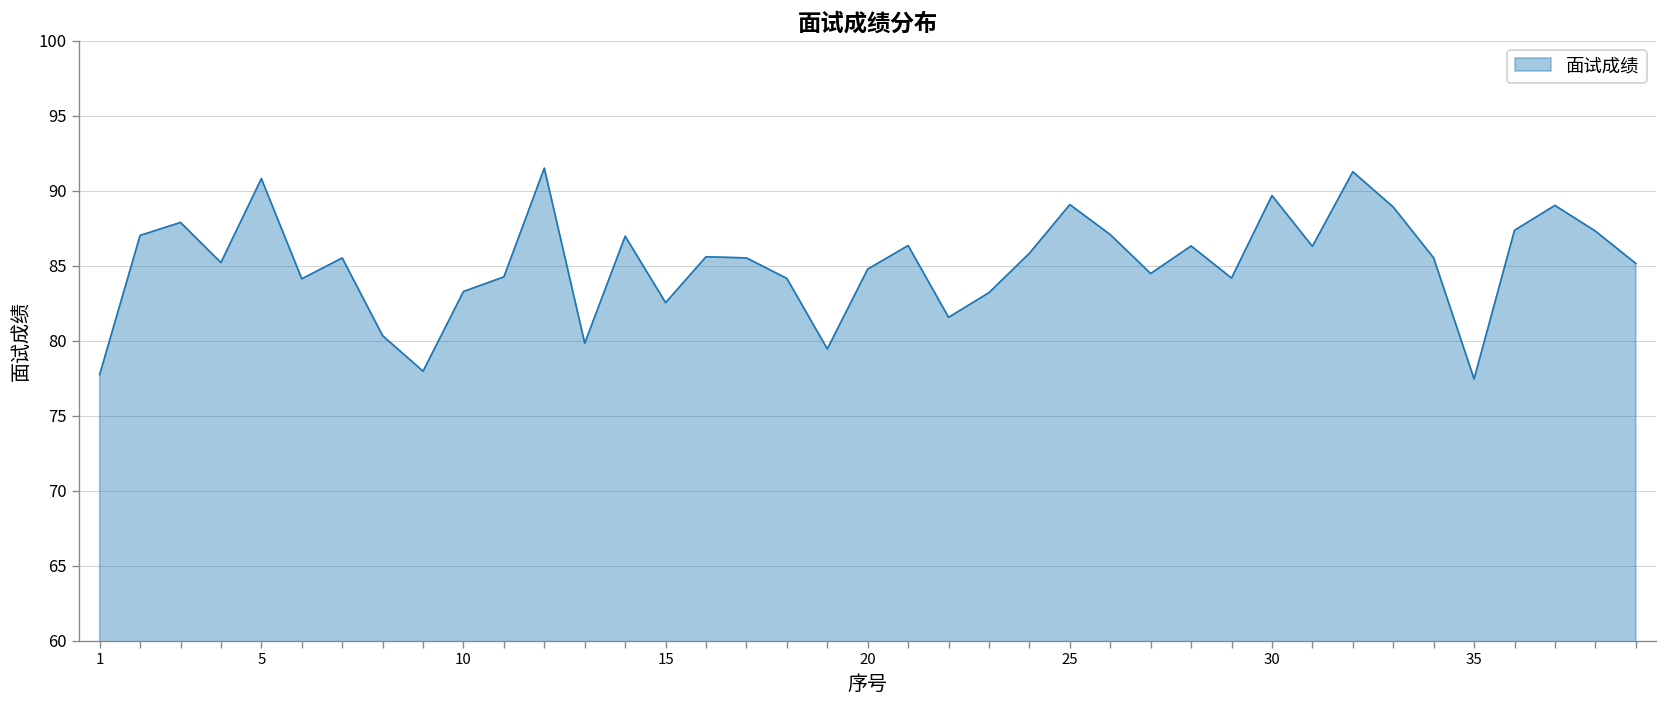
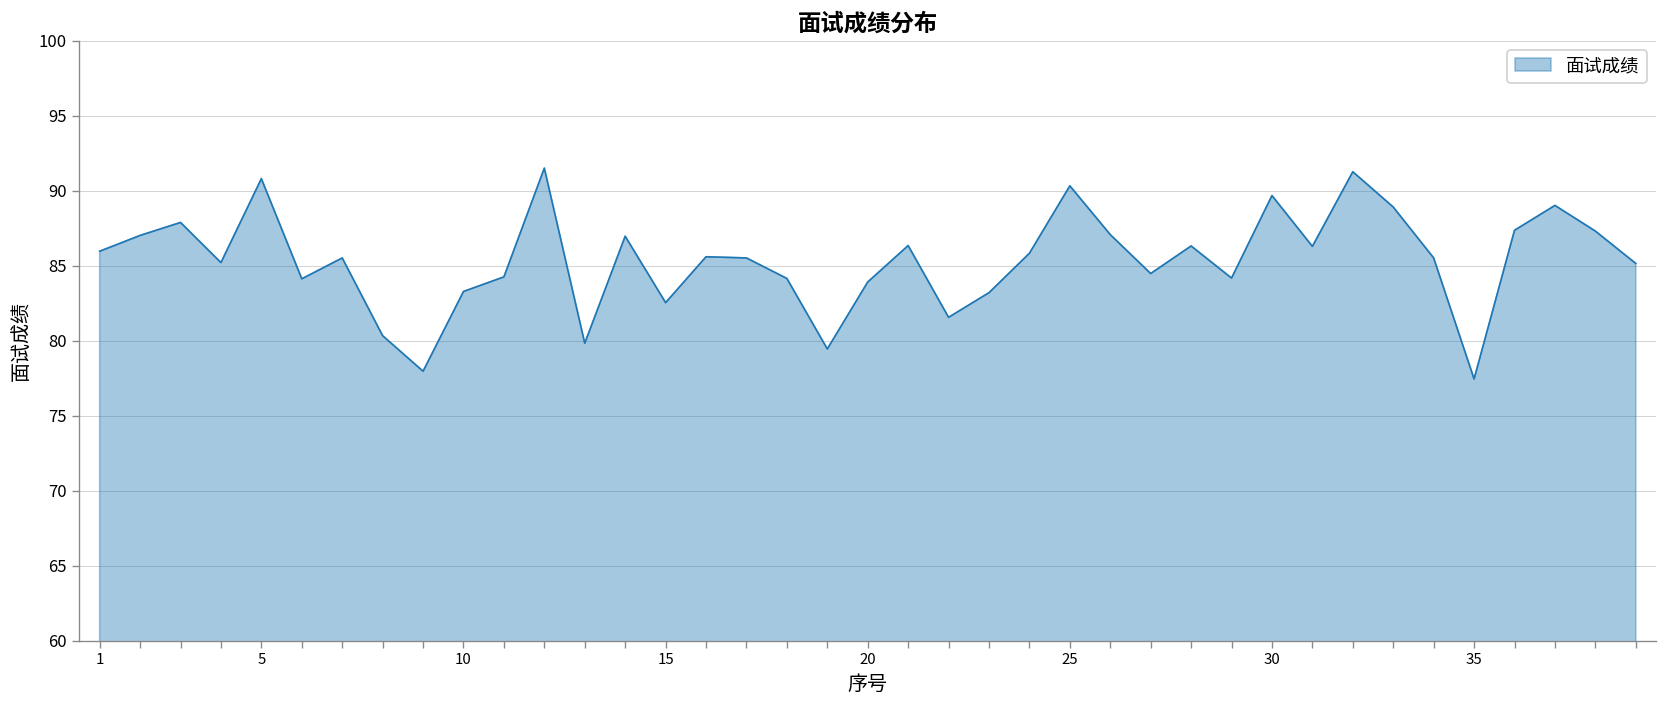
1: 77.8 -> 86.0
20: 84.8 -> 83.9
25: 89.1 -> 90.3
